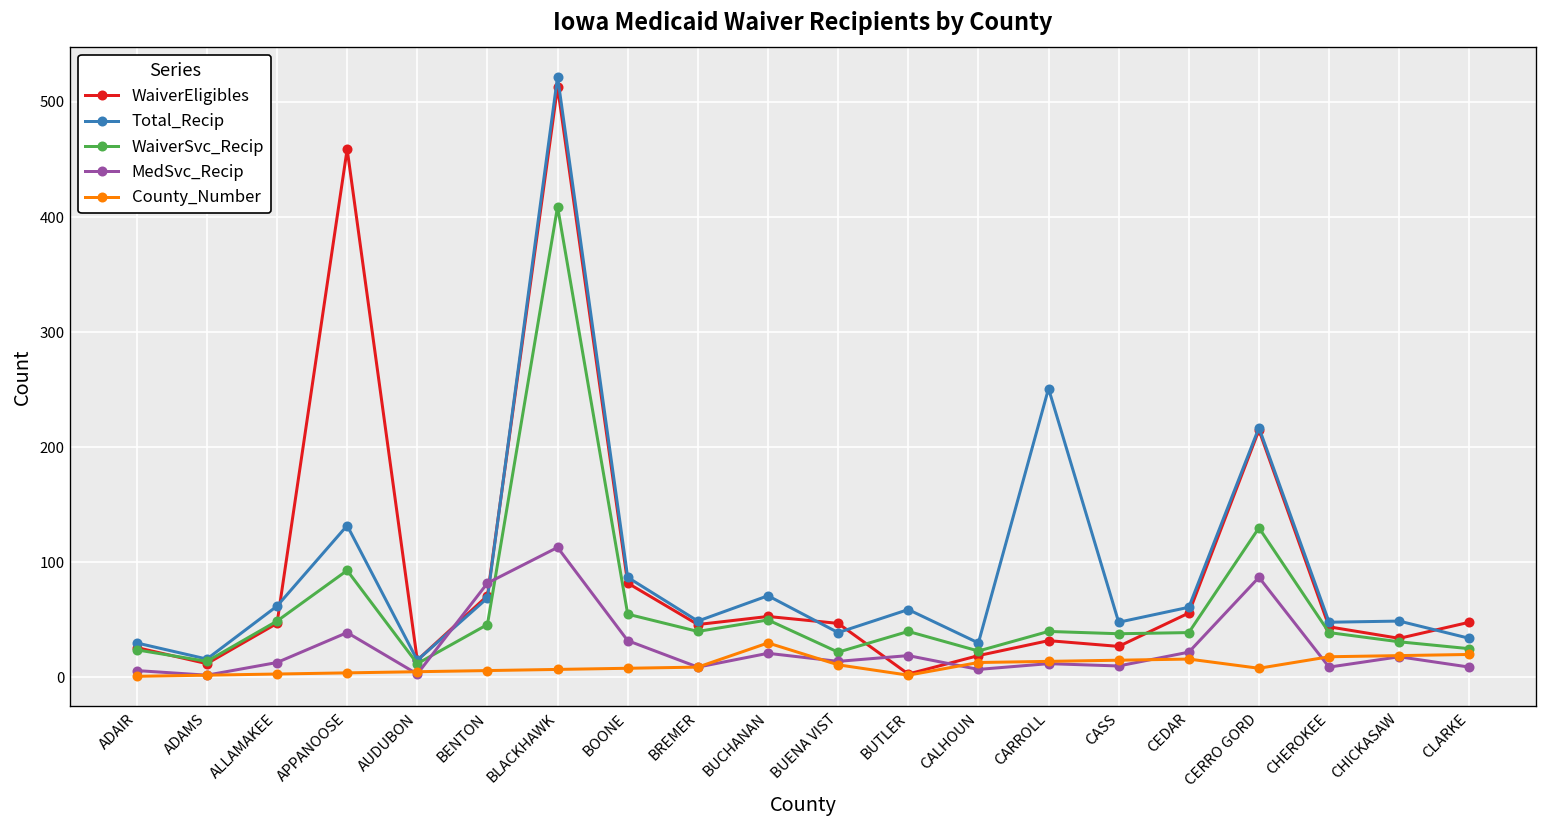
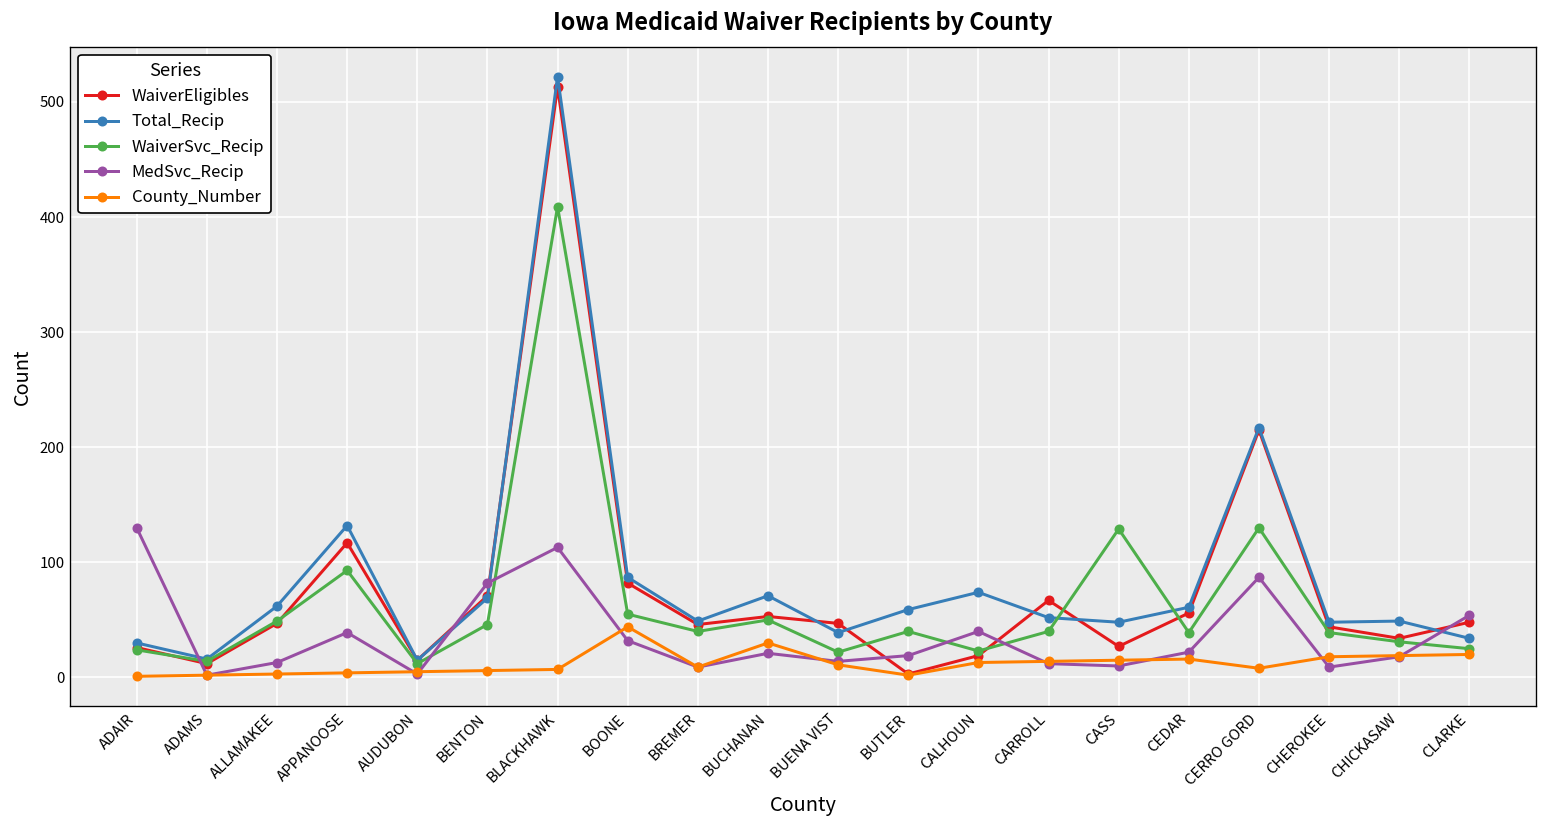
MedSvc_Recip, ADAIR: 10 -> 130
WaiverEligibles, APPANOOSE: 460 -> 120
County_Number, BOONE: 10 -> 40
Total_Recip, CALHOUN: 30 -> 70
MedSvc_Recip, CALHOUN: 10 -> 40
WaiverEligibles, CARROLL: 30 -> 70
Total_Recip, CARROLL: 250 -> 50
WaiverSvc_Recip, CASS: 40 -> 130
MedSvc_Recip, CLARKE: 10 -> 50
